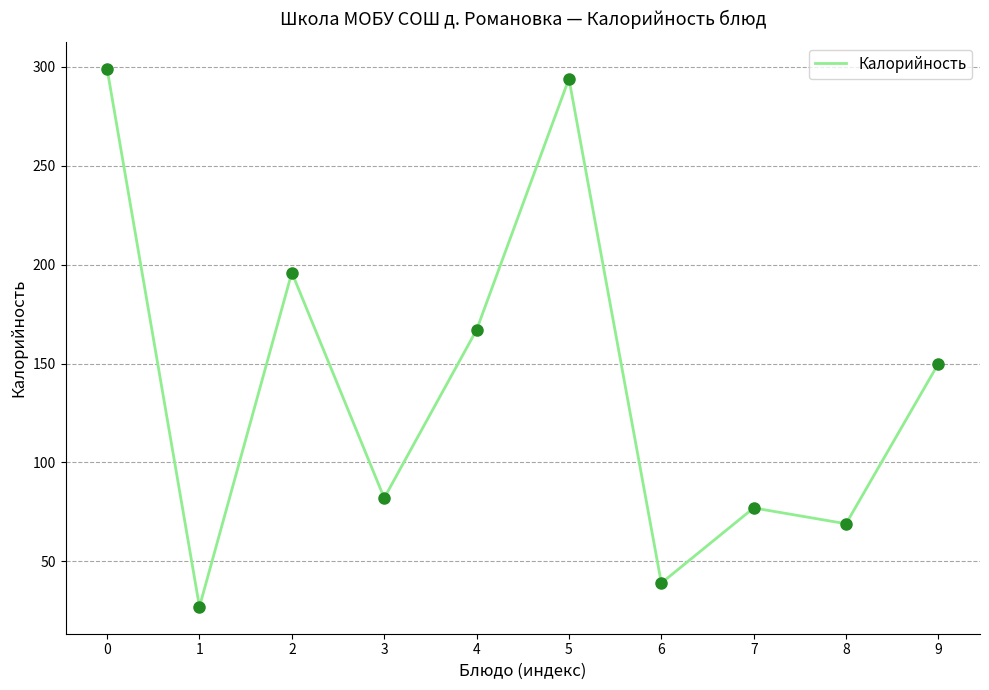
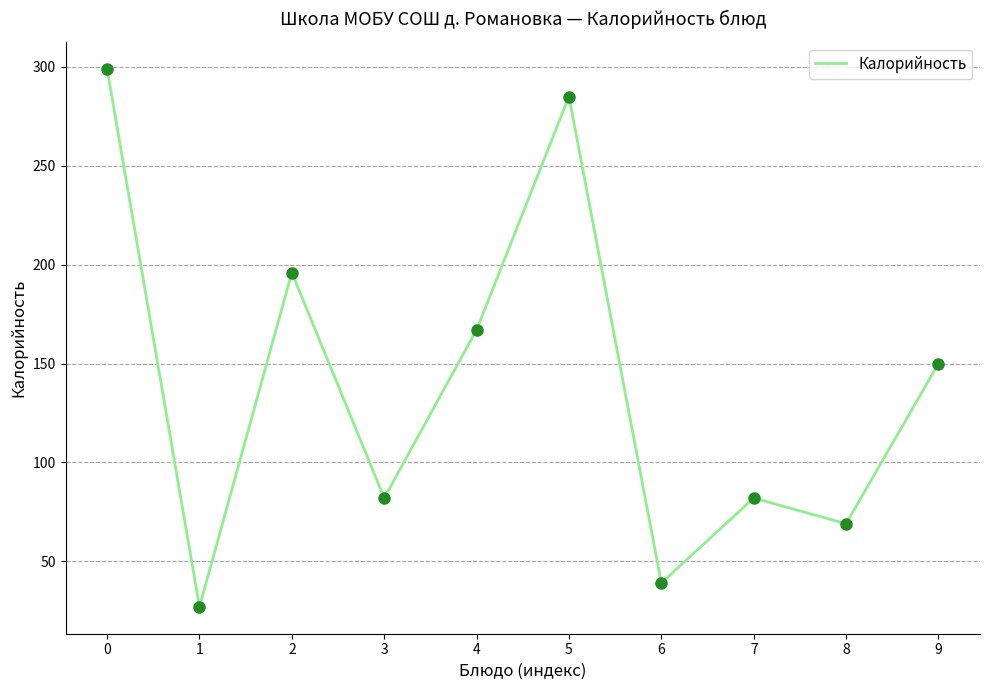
5: 294 -> 285
7: 77 -> 82
